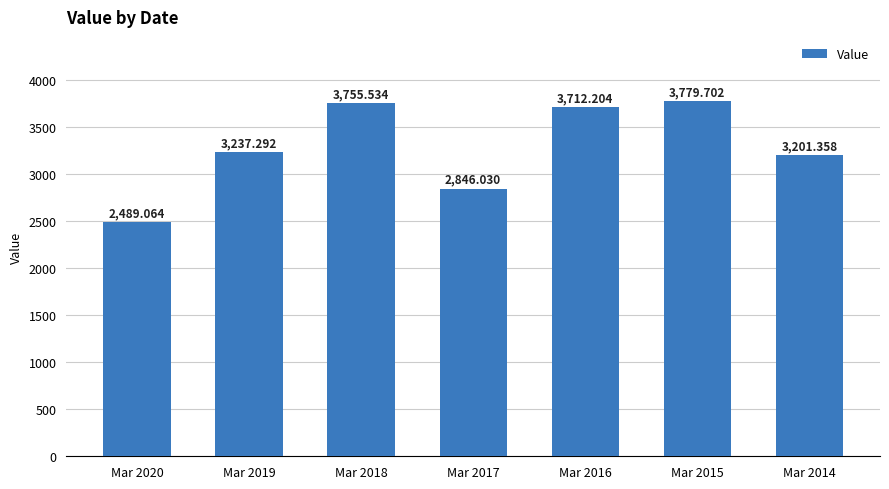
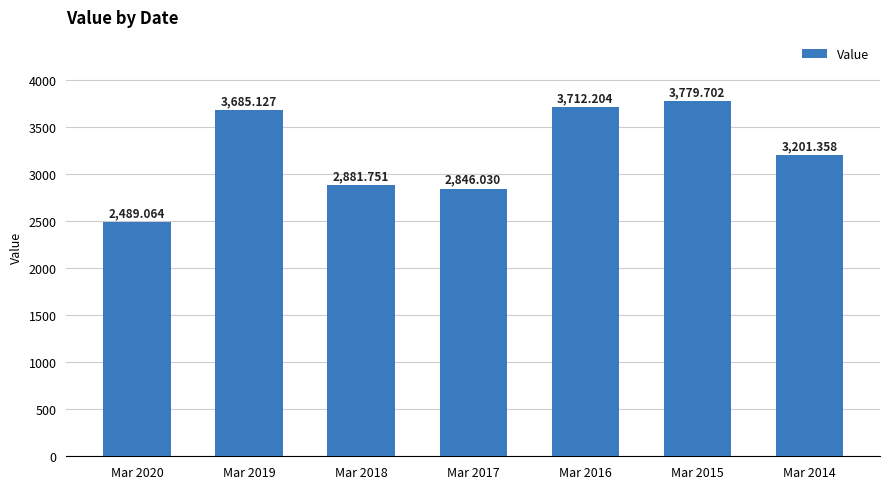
Mar 2019: 3,237.292 -> 3,685.127
Mar 2018: 3,755.534 -> 2,881.751
